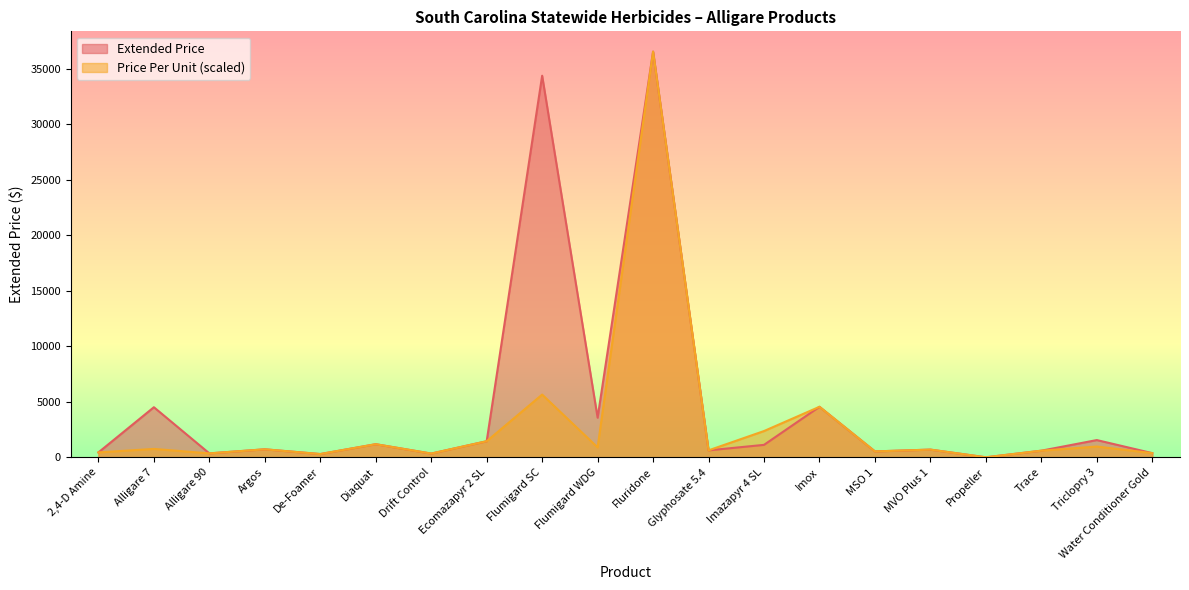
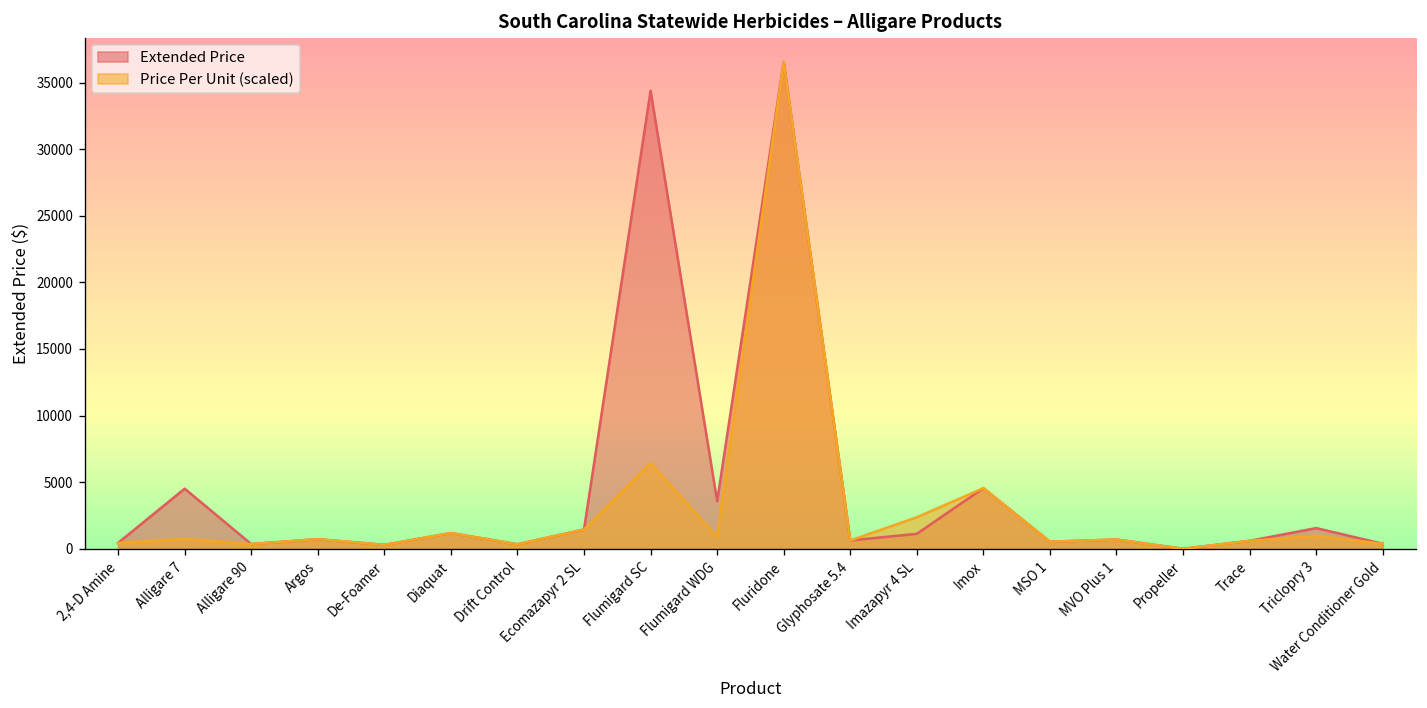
Price Per Unit (scaled), Flumigard SC: 5700 -> 6400
